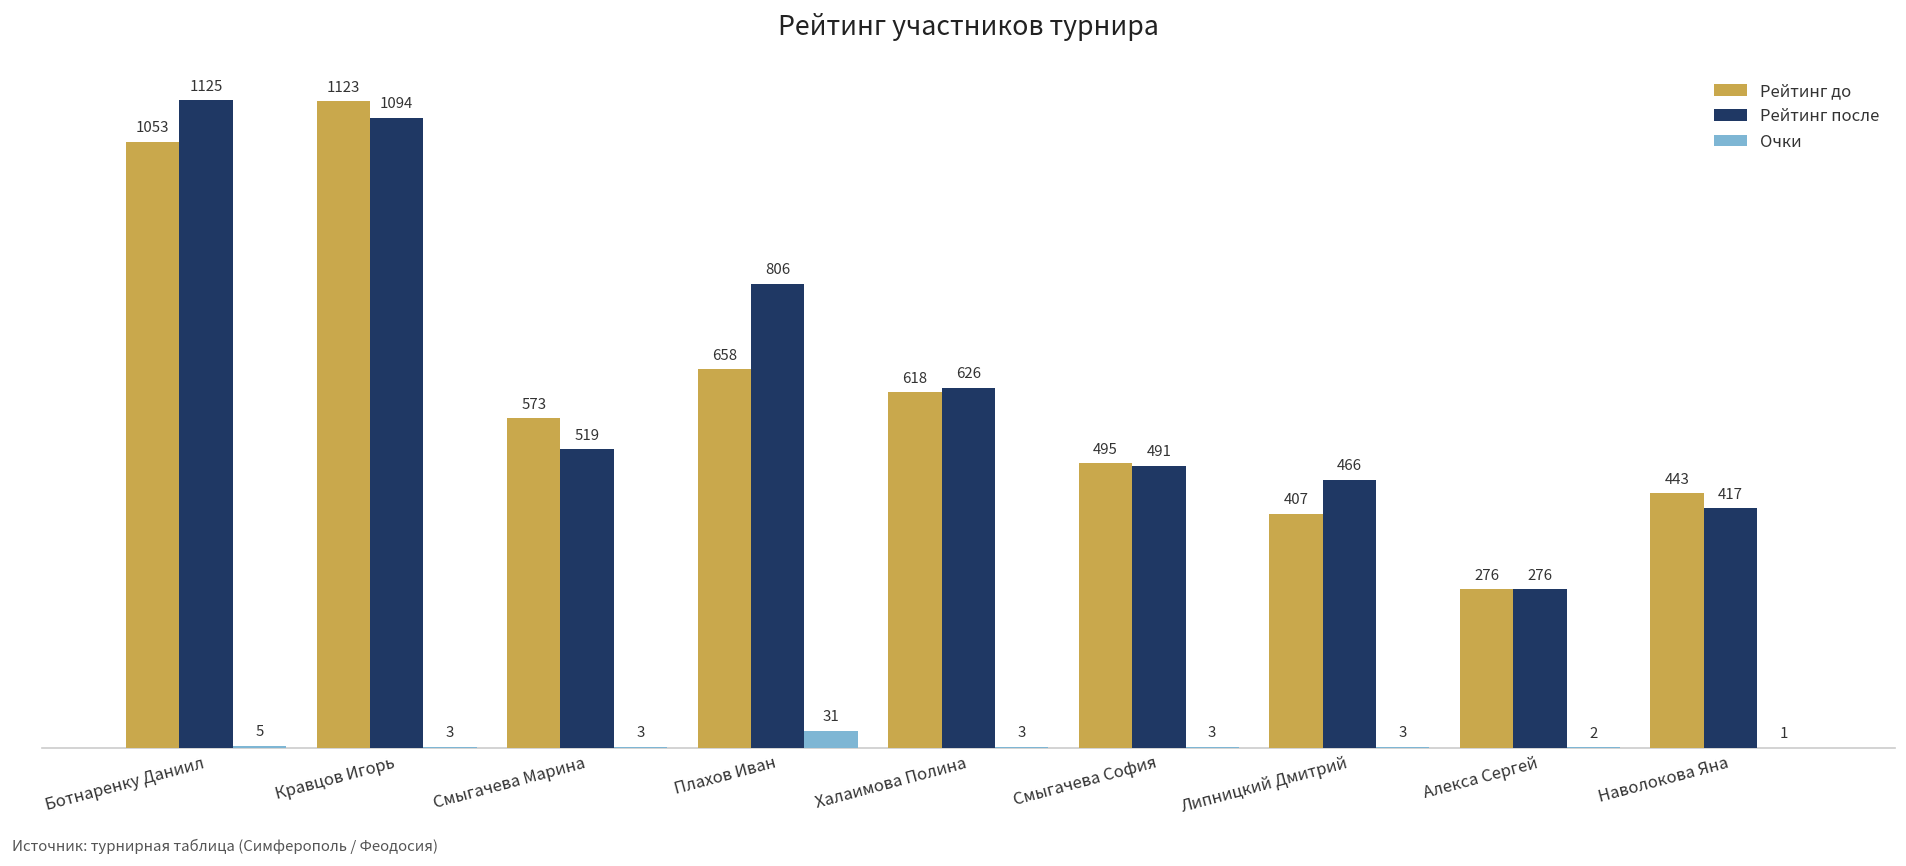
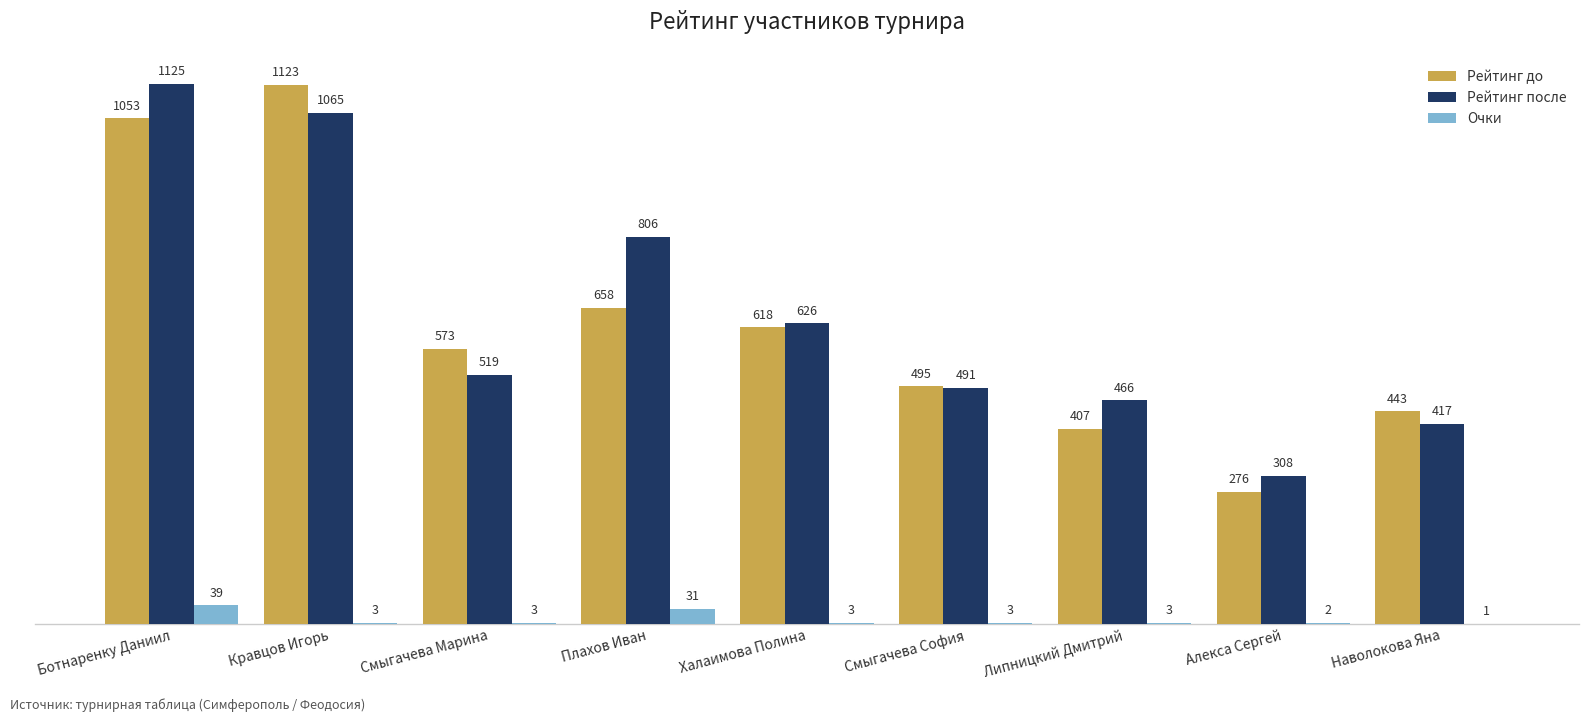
Очки, Ботнаренку Даниил: 5 -> 39
Рейтинг после, Кравцов Игорь: 1094 -> 1065
Рейтинг после, Алекса Сергей: 276 -> 308
